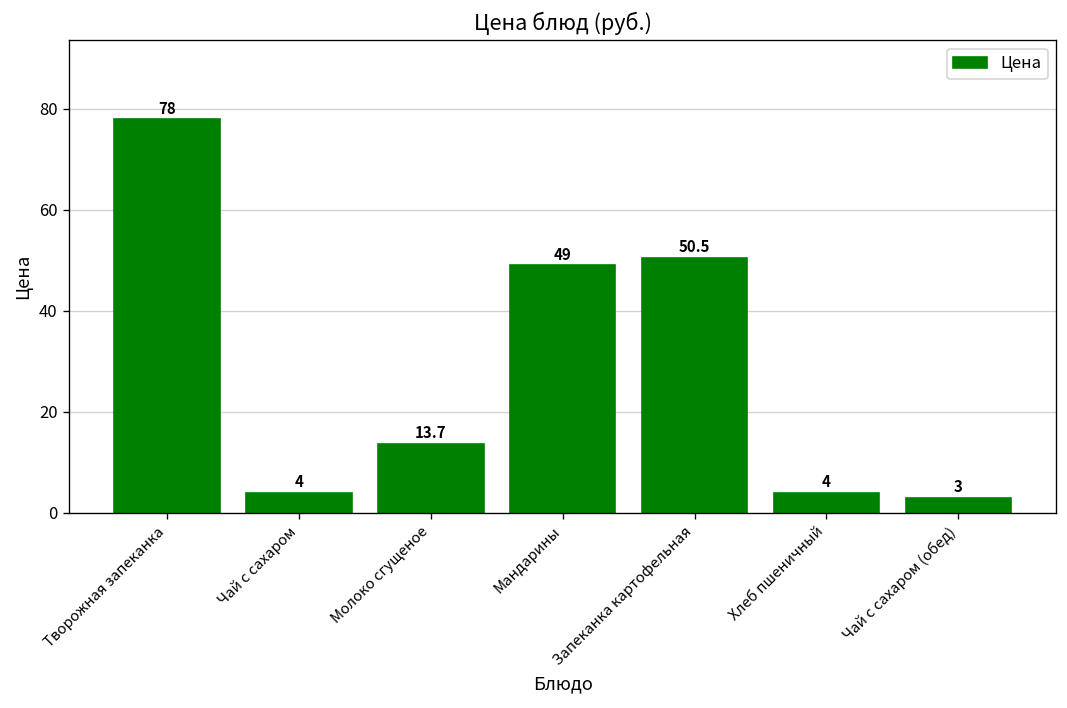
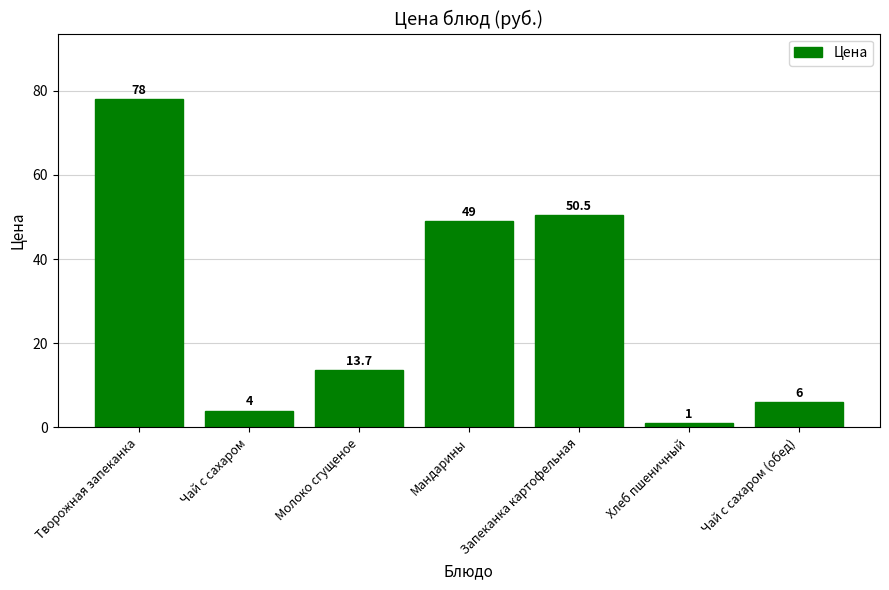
Хлеб пшеничный: 4 -> 1
Чай с сахаром (обед): 3 -> 6
